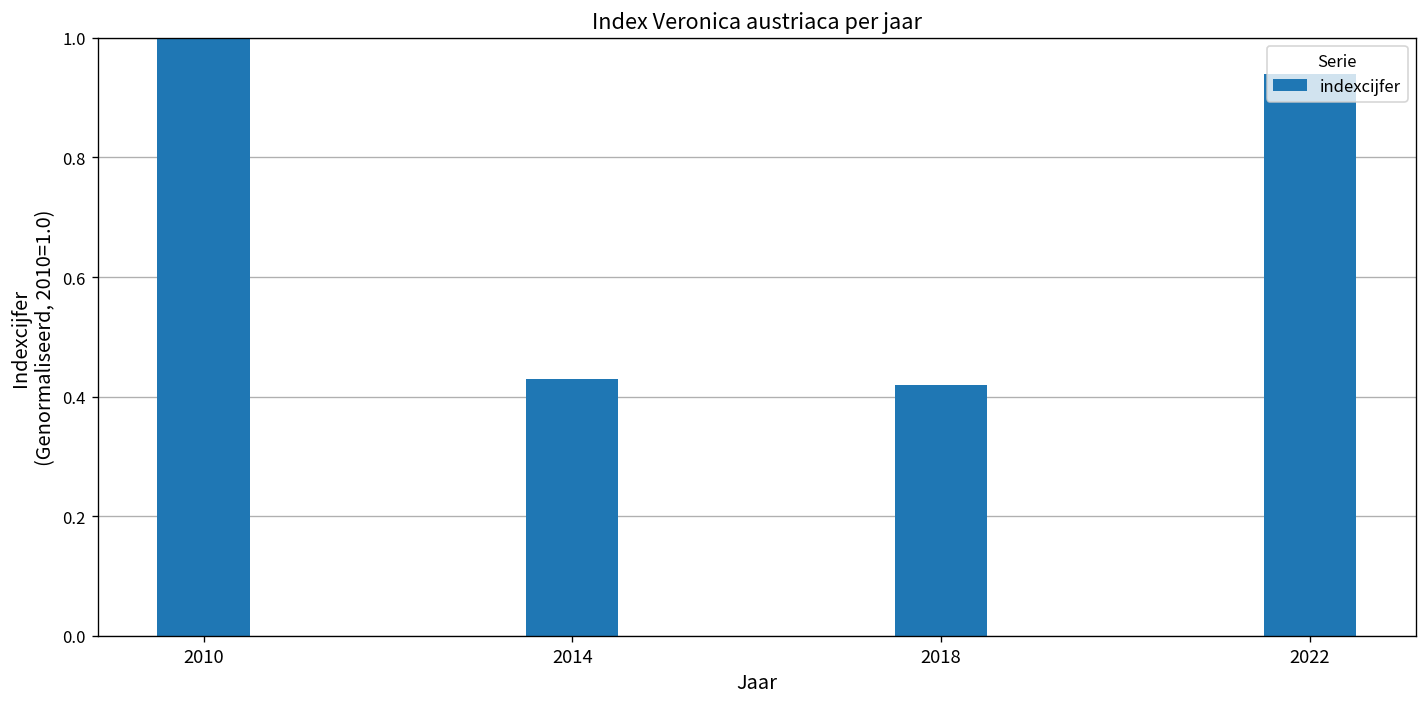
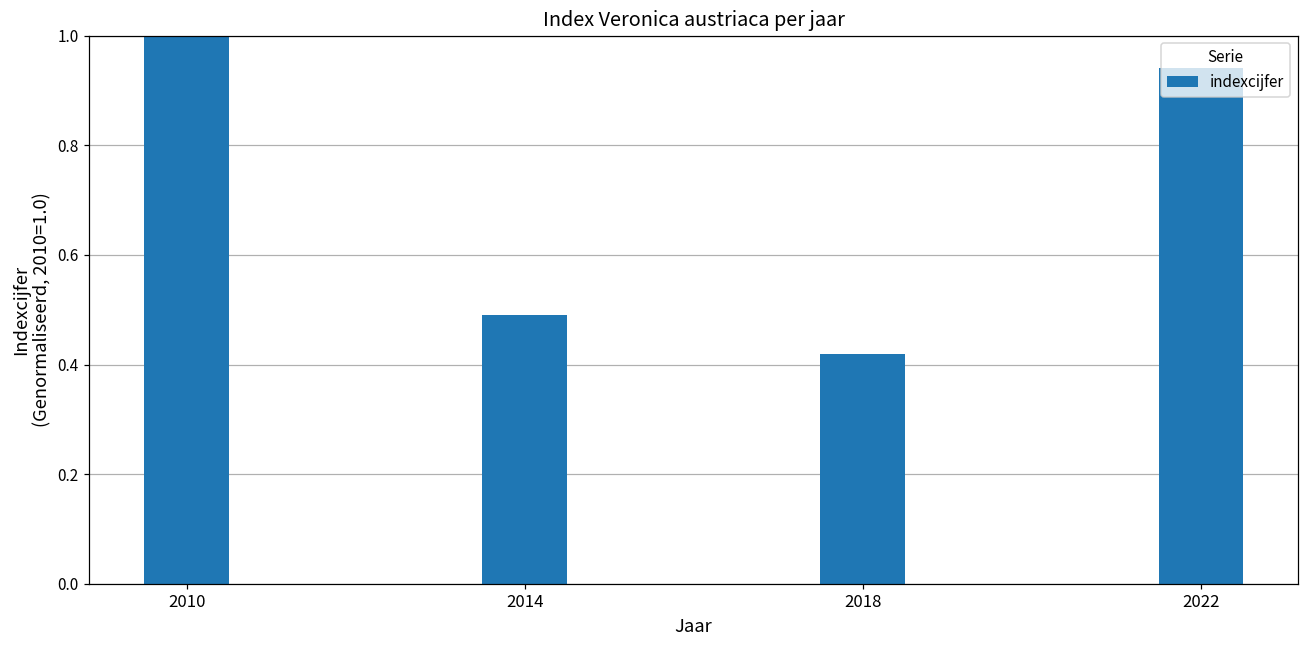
2014: 0.43 -> 0.49
